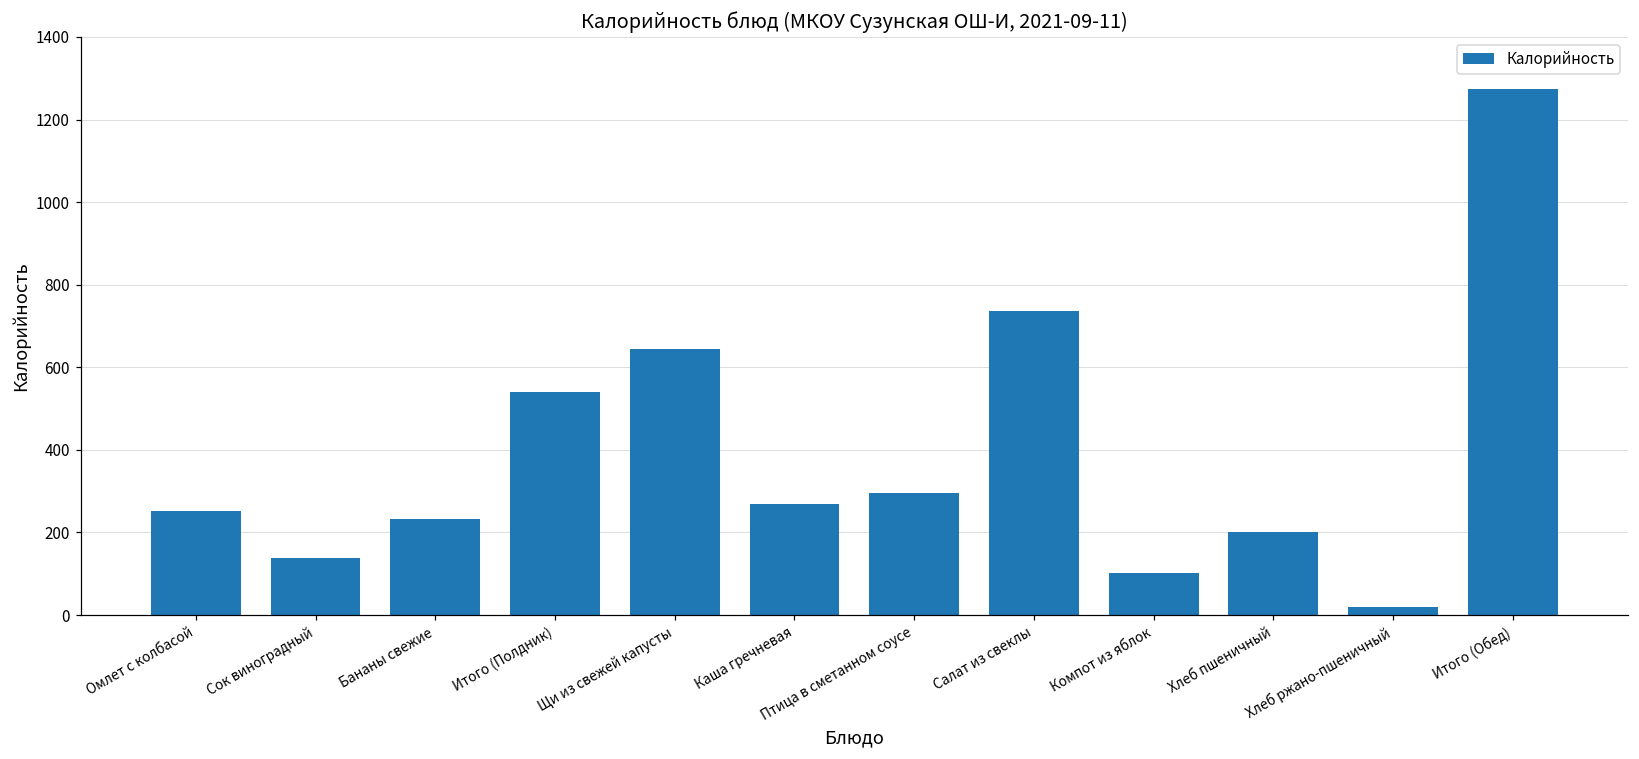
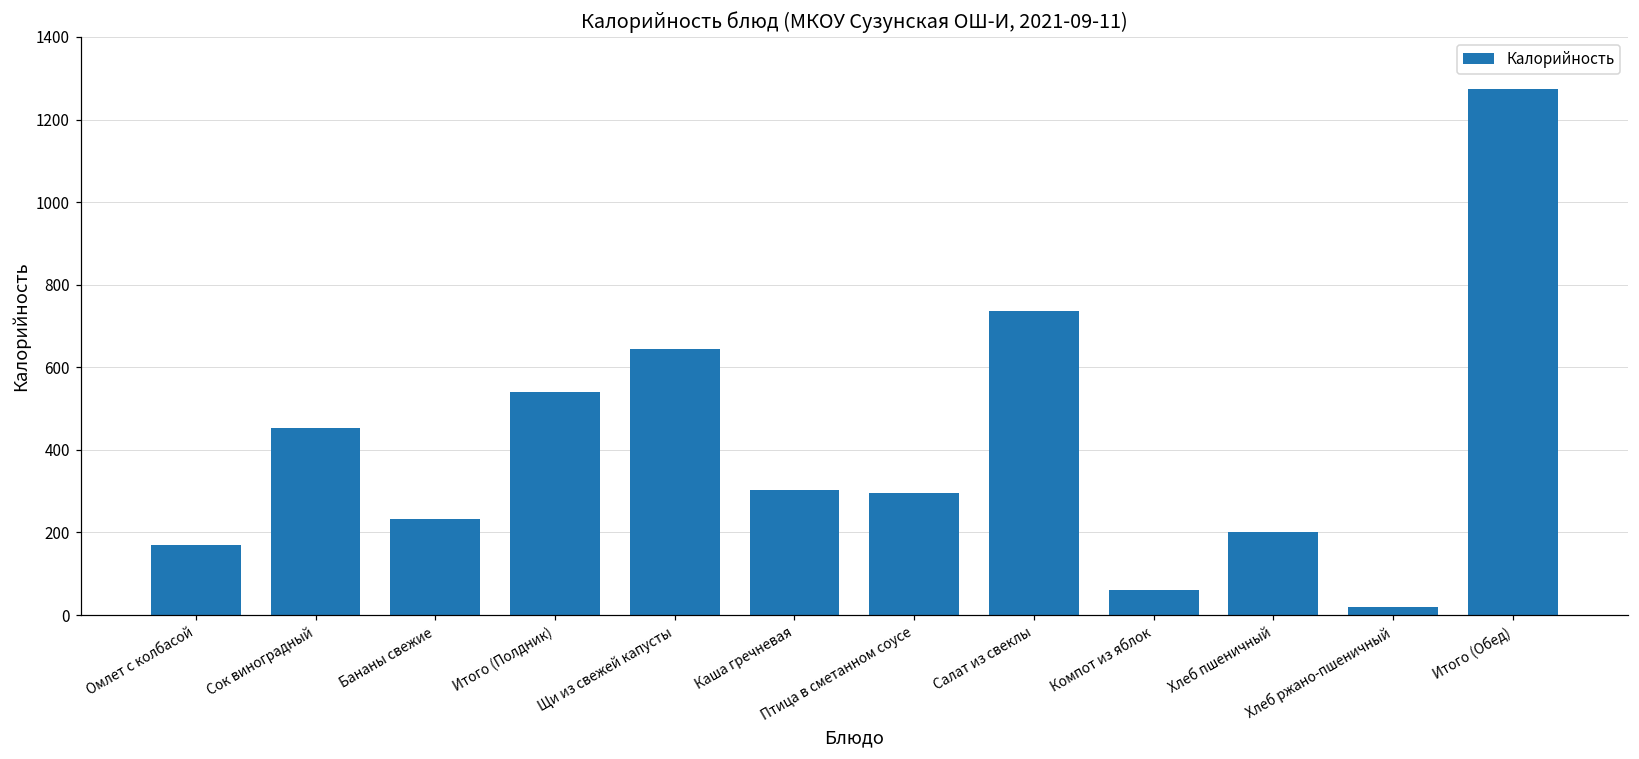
Омлет с колбасой: 250 -> 170
Сок виноградный: 140 -> 450
Каша гречневая: 270 -> 300
Компот из яблок: 100 -> 60
